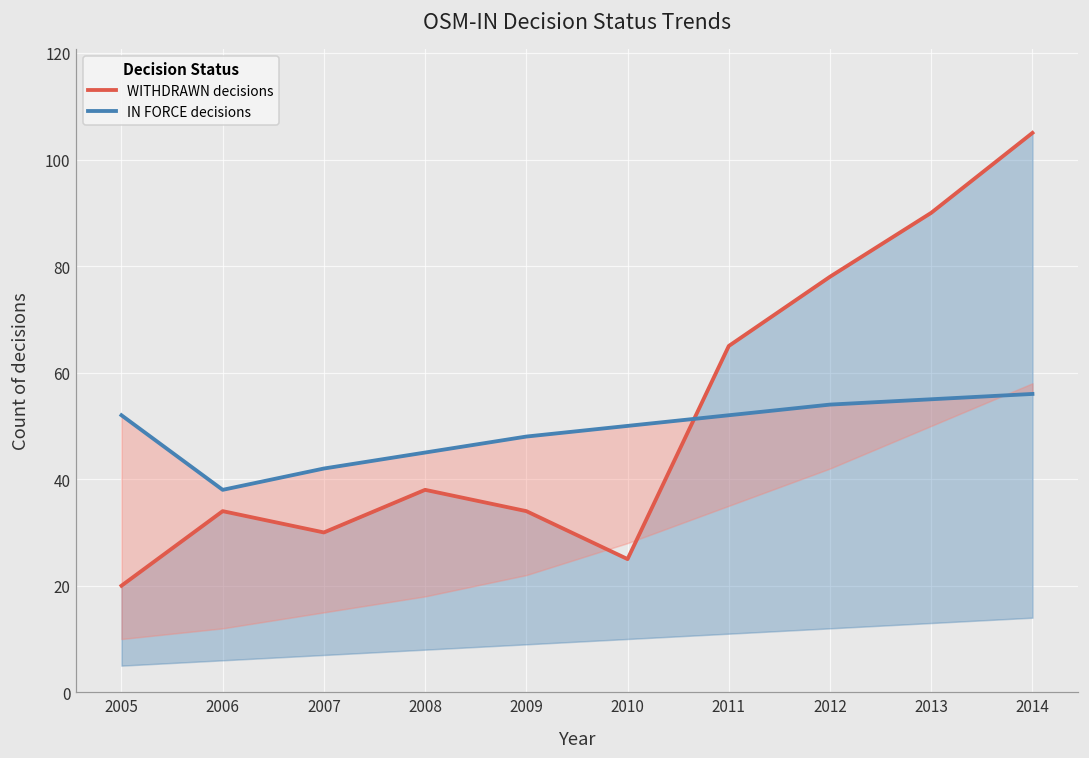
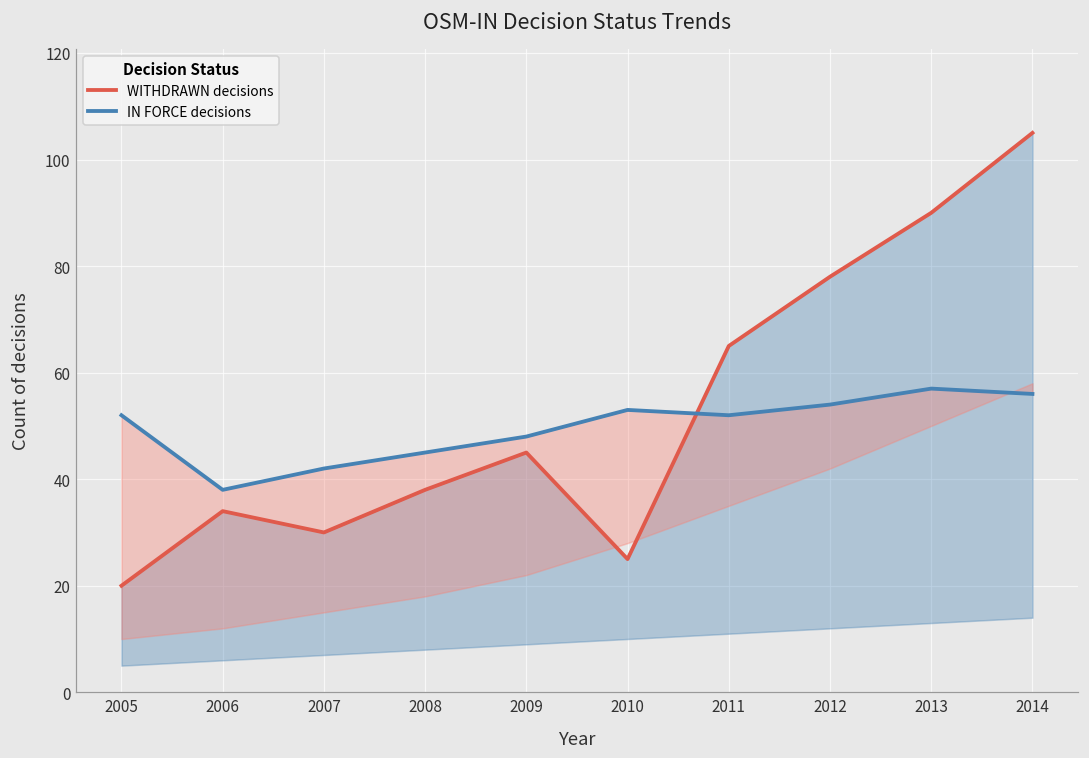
WITHDRAWN decisions, 2009: 34 -> 45
IN FORCE decisions, 2010: 50 -> 53
IN FORCE decisions, 2013: 55 -> 57
